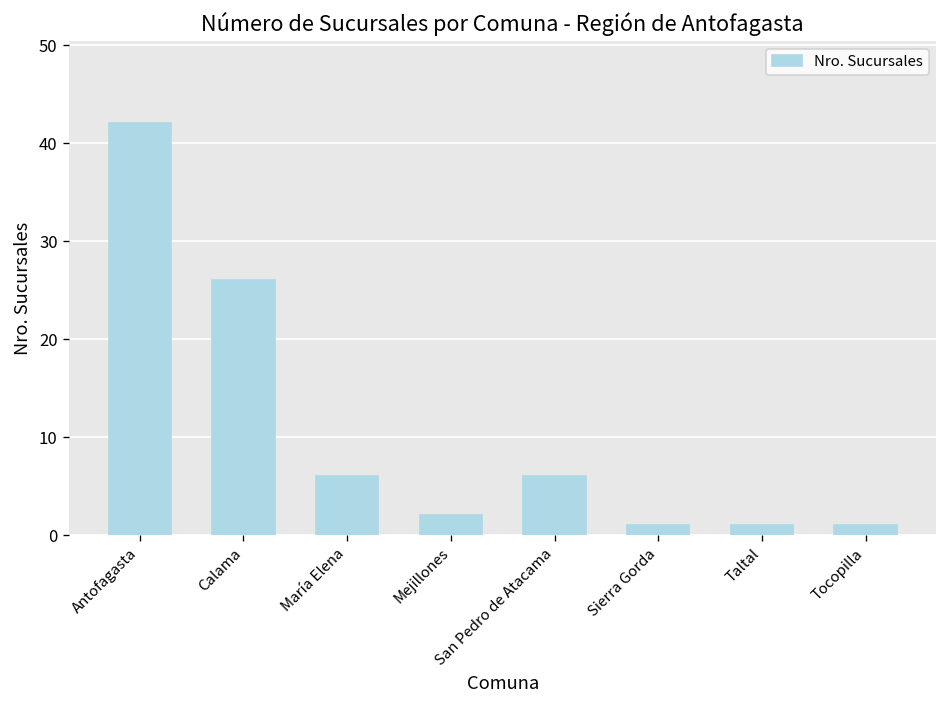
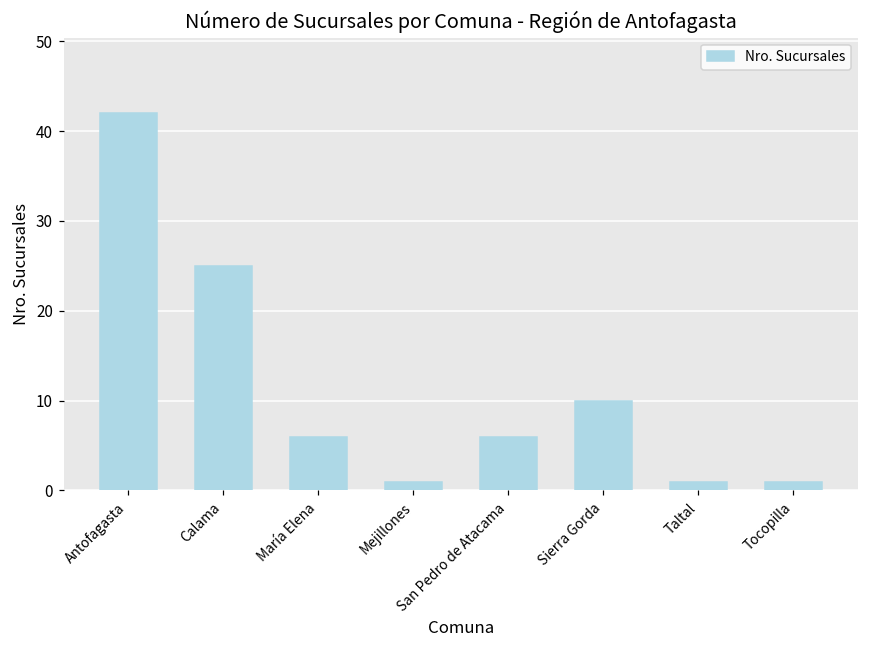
Calama: 26 -> 25
Mejillones: 2 -> 1
Sierra Gorda: 1 -> 10
